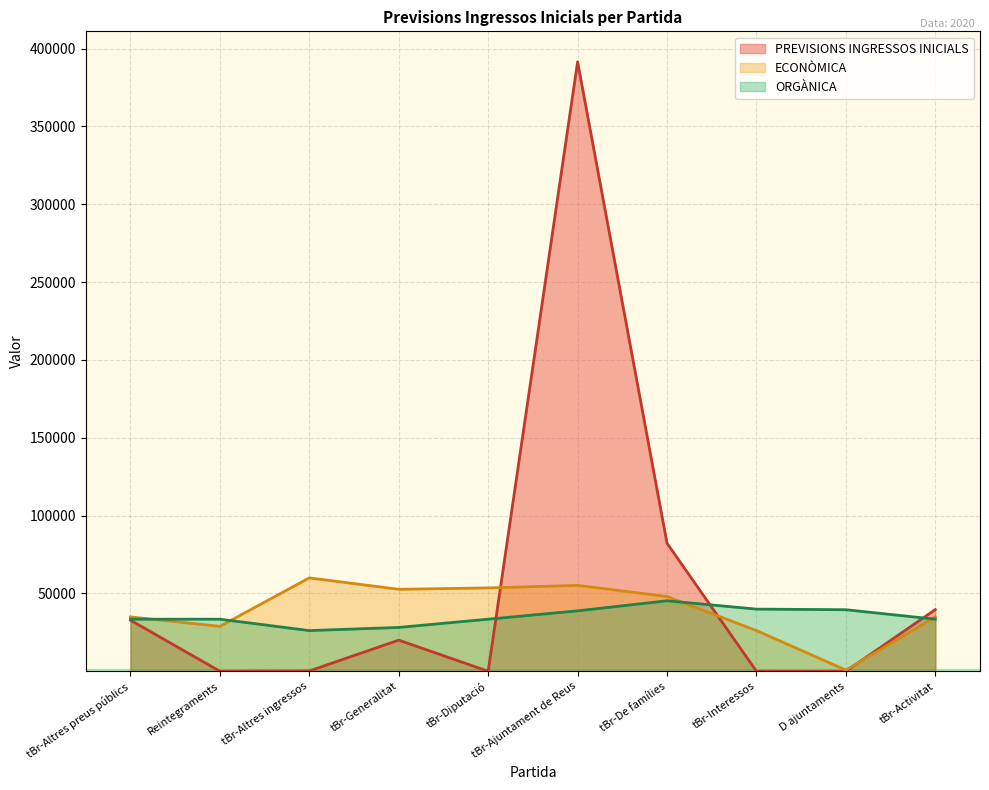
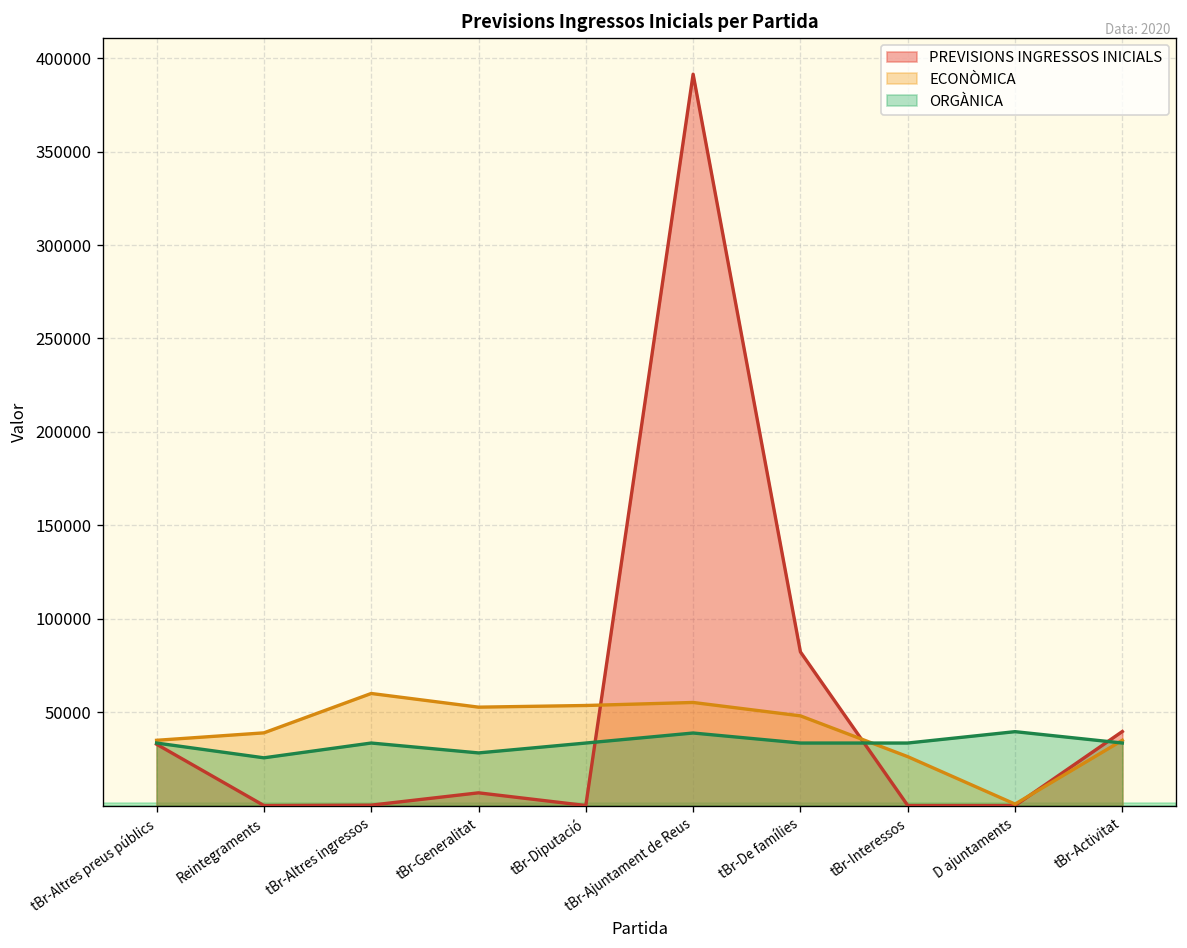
ECONÒMICA, Reintegraments: 29000 -> 39000
ORGÀNICA, Reintegraments: 33000 -> 26000
ORGÀNICA, tBr-Altres ingressos: 26000 -> 33000
PREVISIONS INGRESSOS INICIALS, tBr-Generalitat: 20000 -> 7000
ORGÀNICA, tBr-De famílies: 45000 -> 33000
ORGÀNICA, tBr-Interessos: 40000 -> 33000
